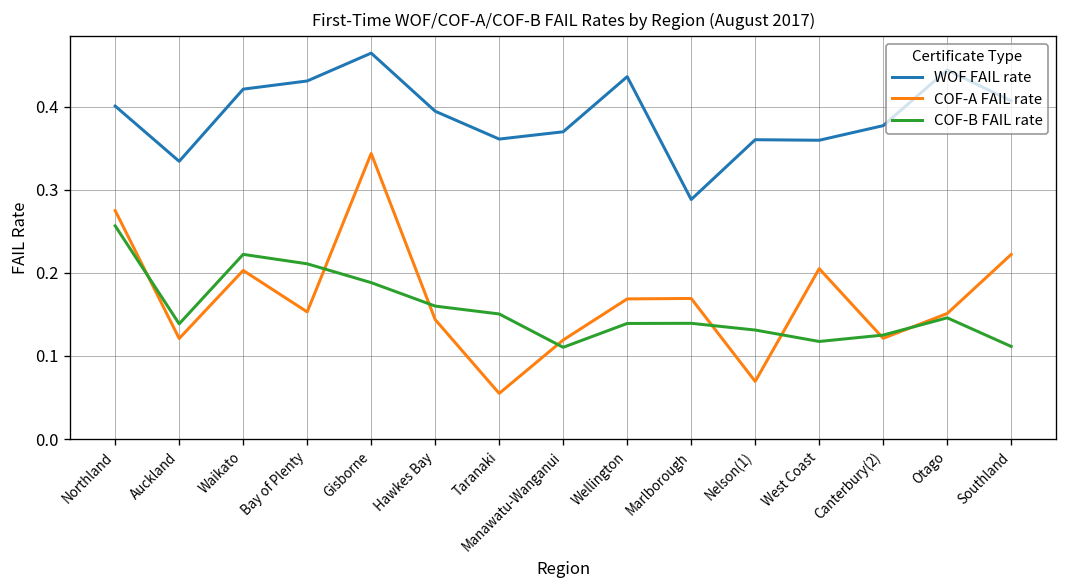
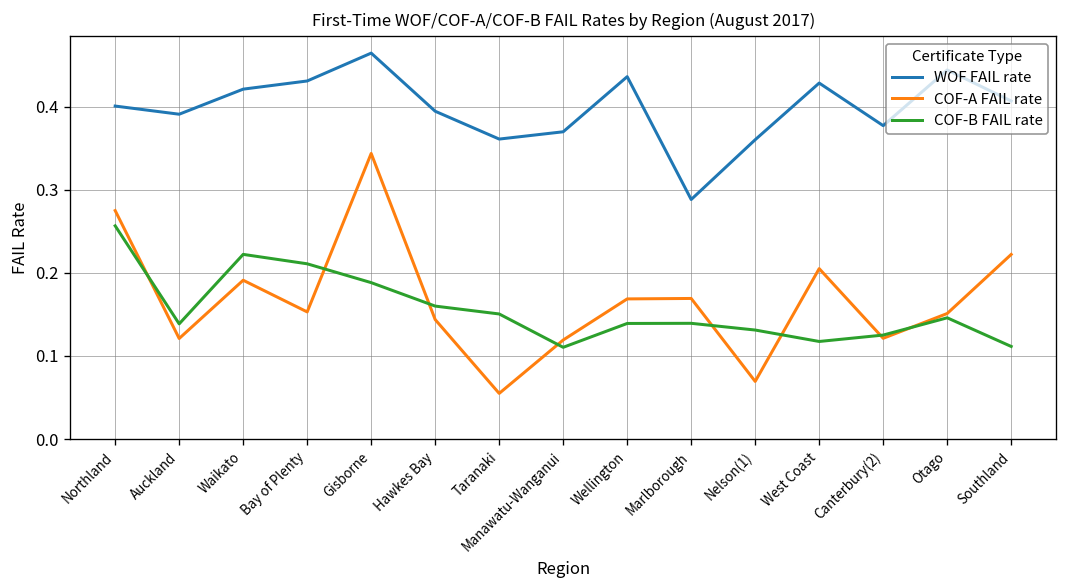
WOF FAIL rate, Auckland: 0.33 -> 0.39
COF-A FAIL rate, Waikato: 0.20 -> 0.19
WOF FAIL rate, West Coast: 0.36 -> 0.43
